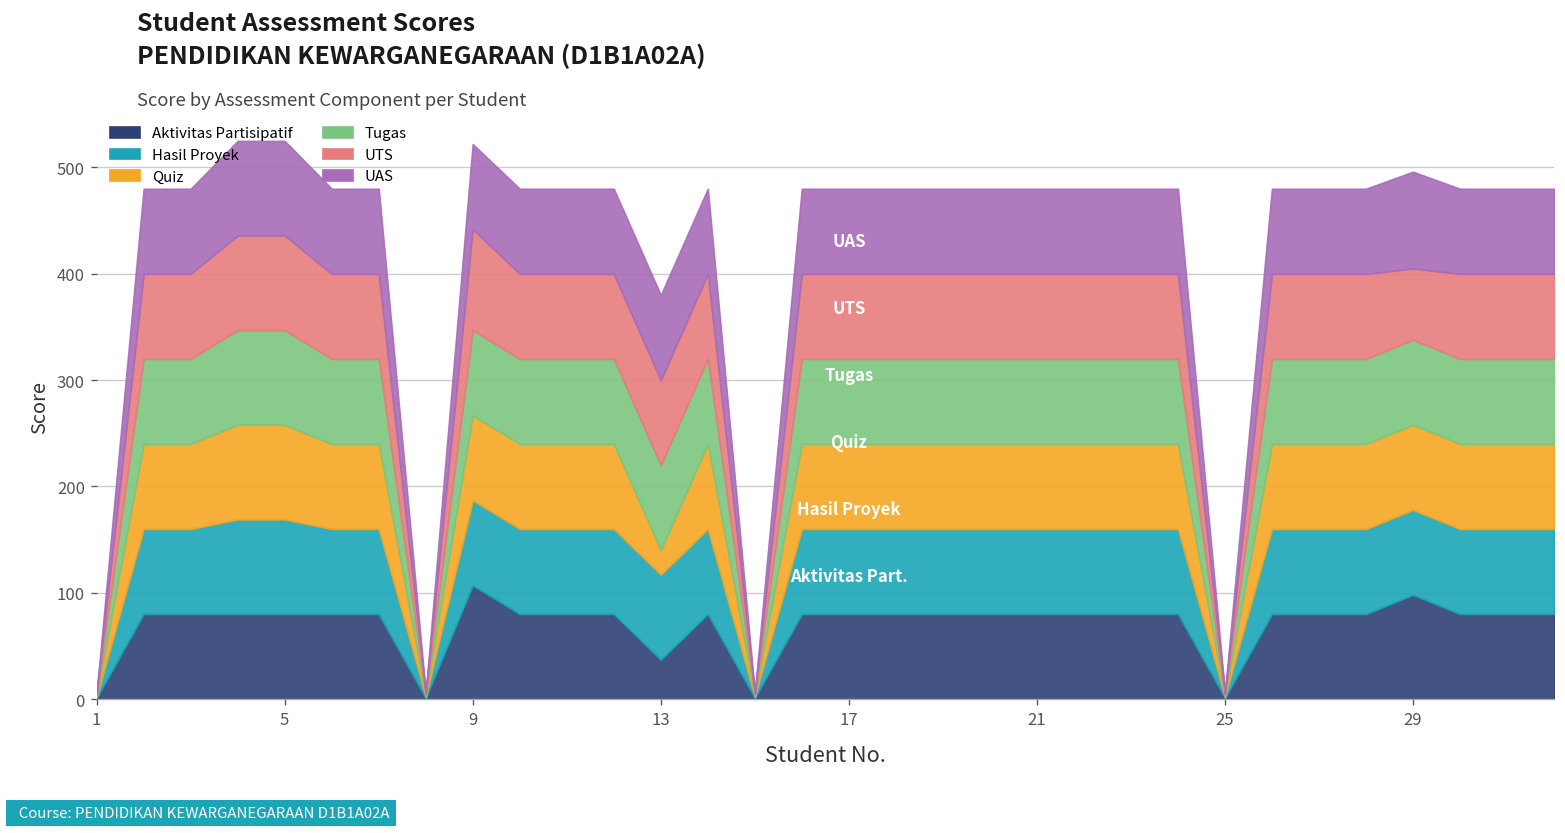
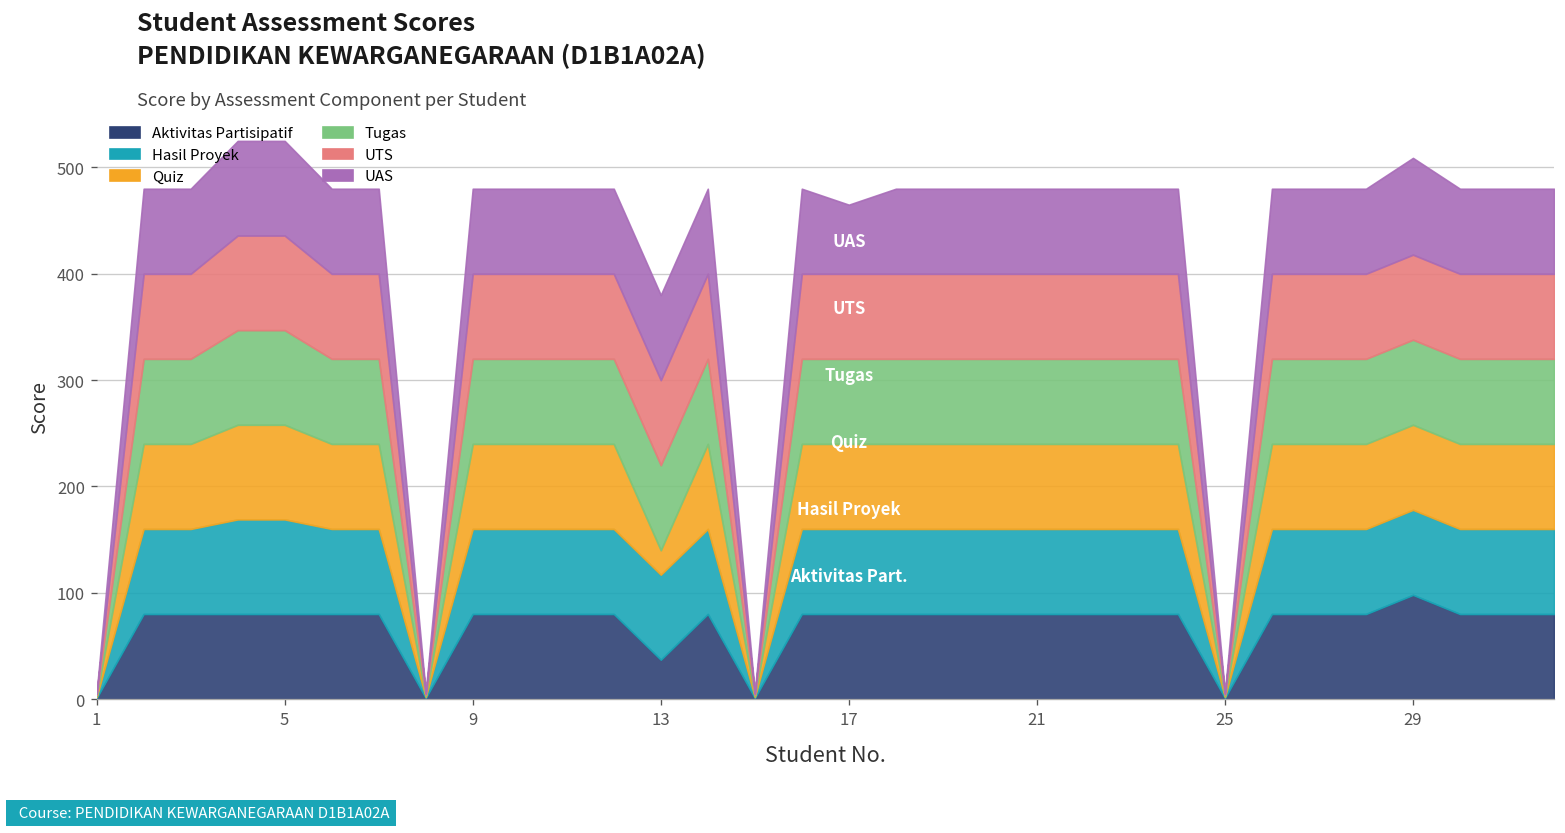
Aktivitas Partisipatif, 9: 110 -> 80
UTS, 9: 100 -> 80
UAS, 17: 80 -> 70
UTS, 29: 70 -> 80
